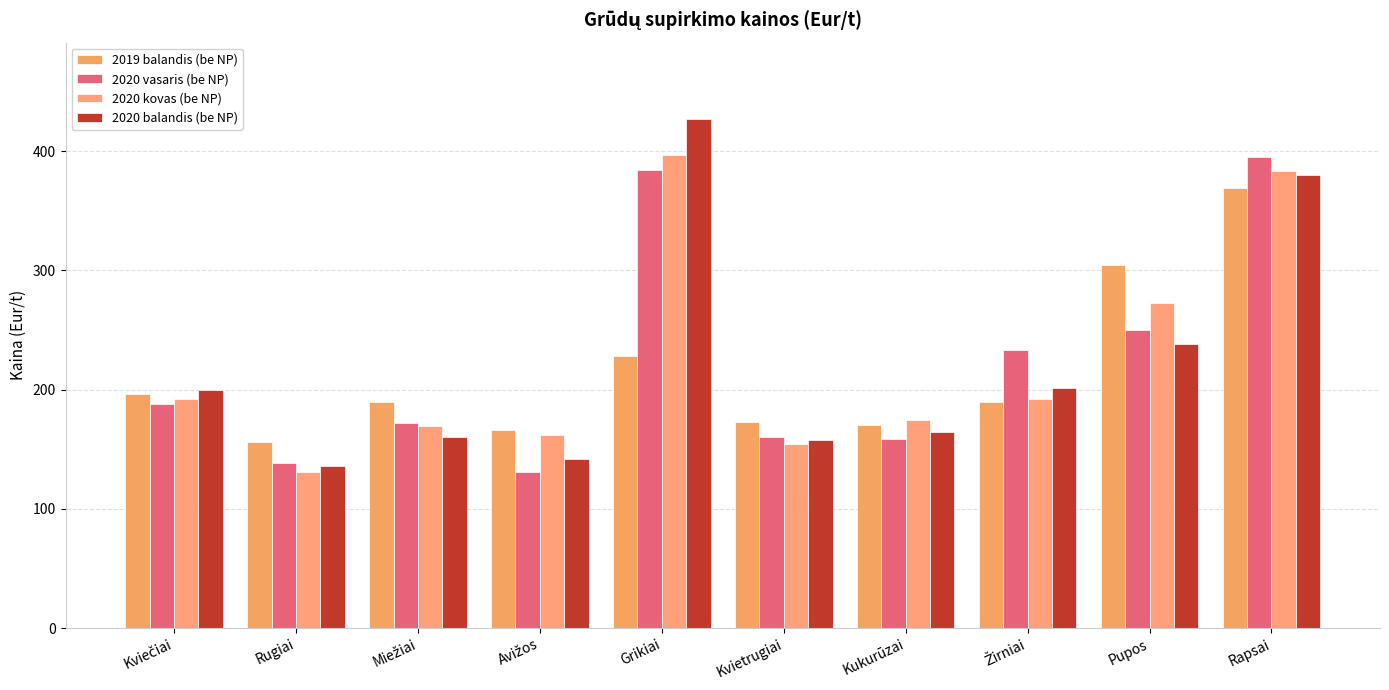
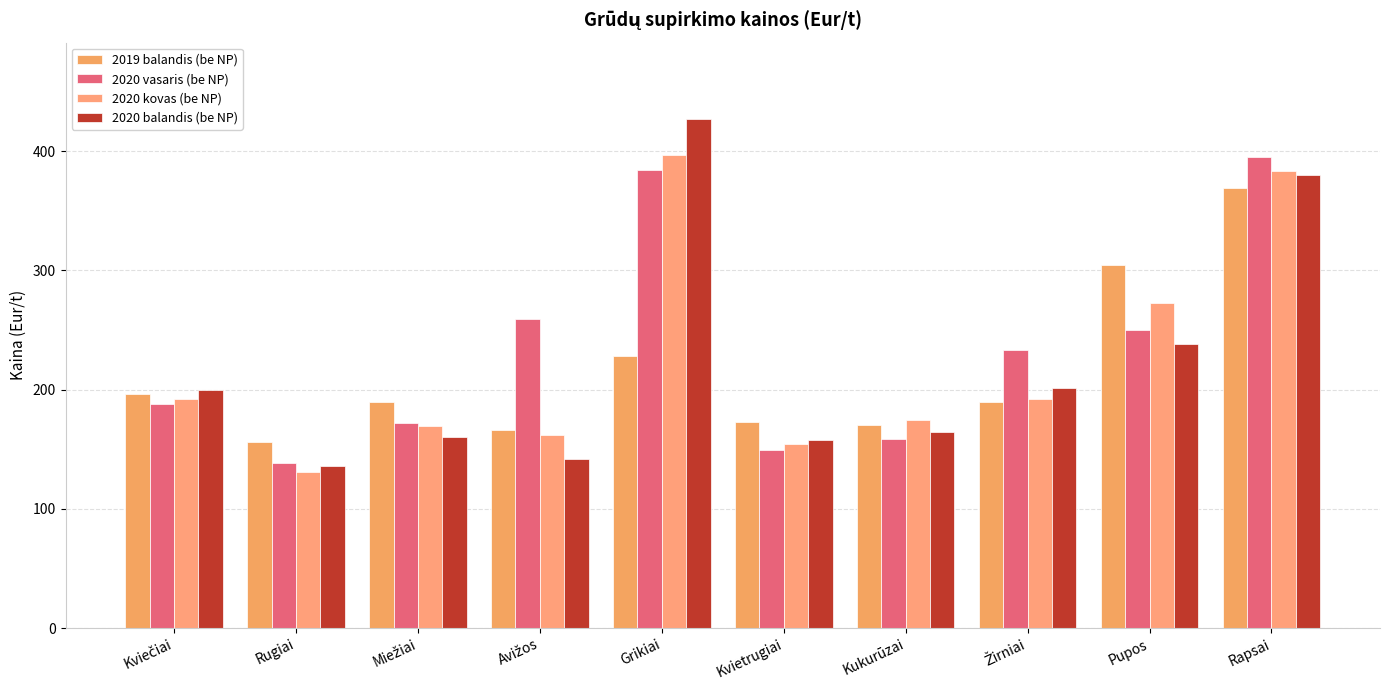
2020 vasaris (be NP), Avižos: 131 -> 260
2020 vasaris (be NP), Kvietrugiai: 160 -> 150
